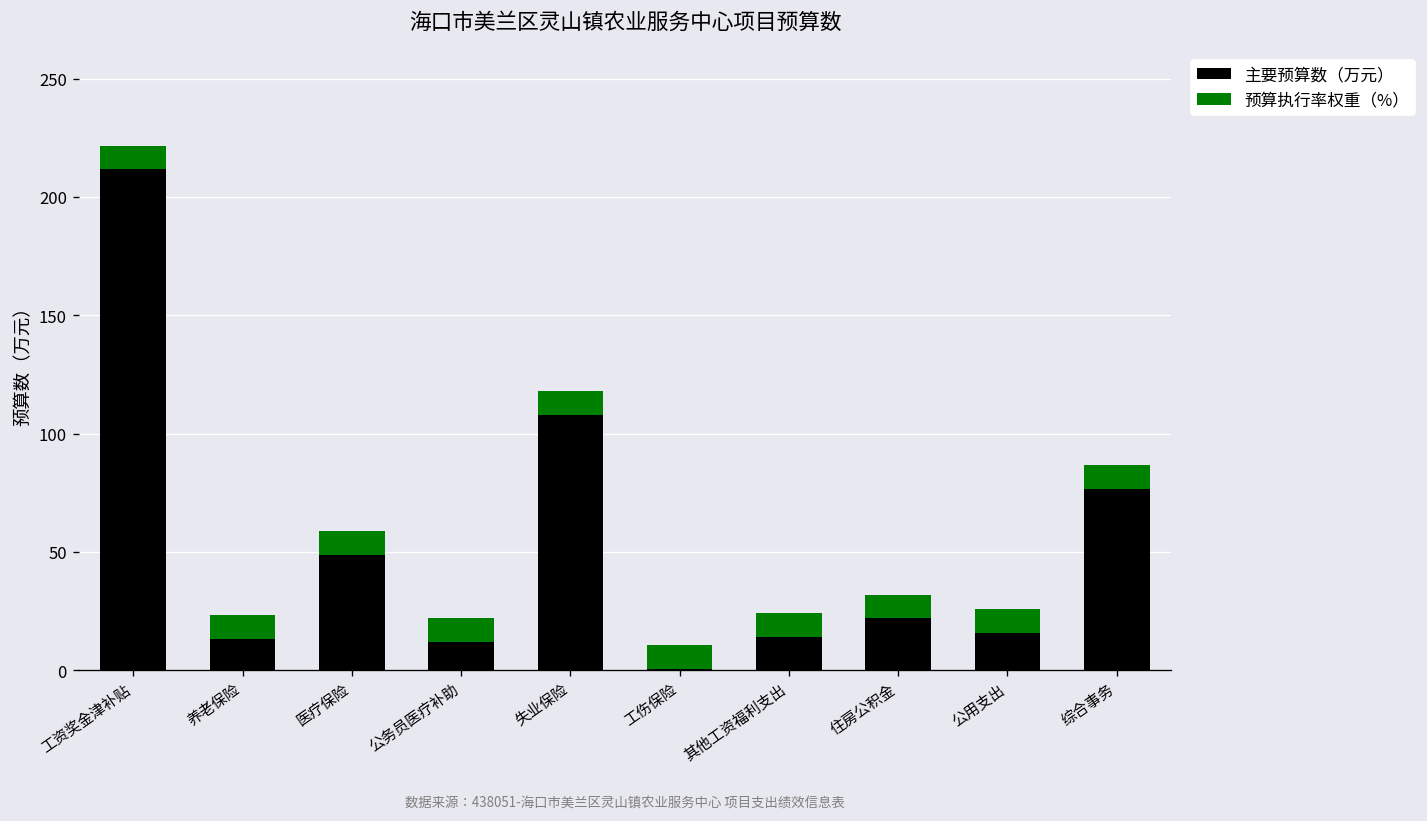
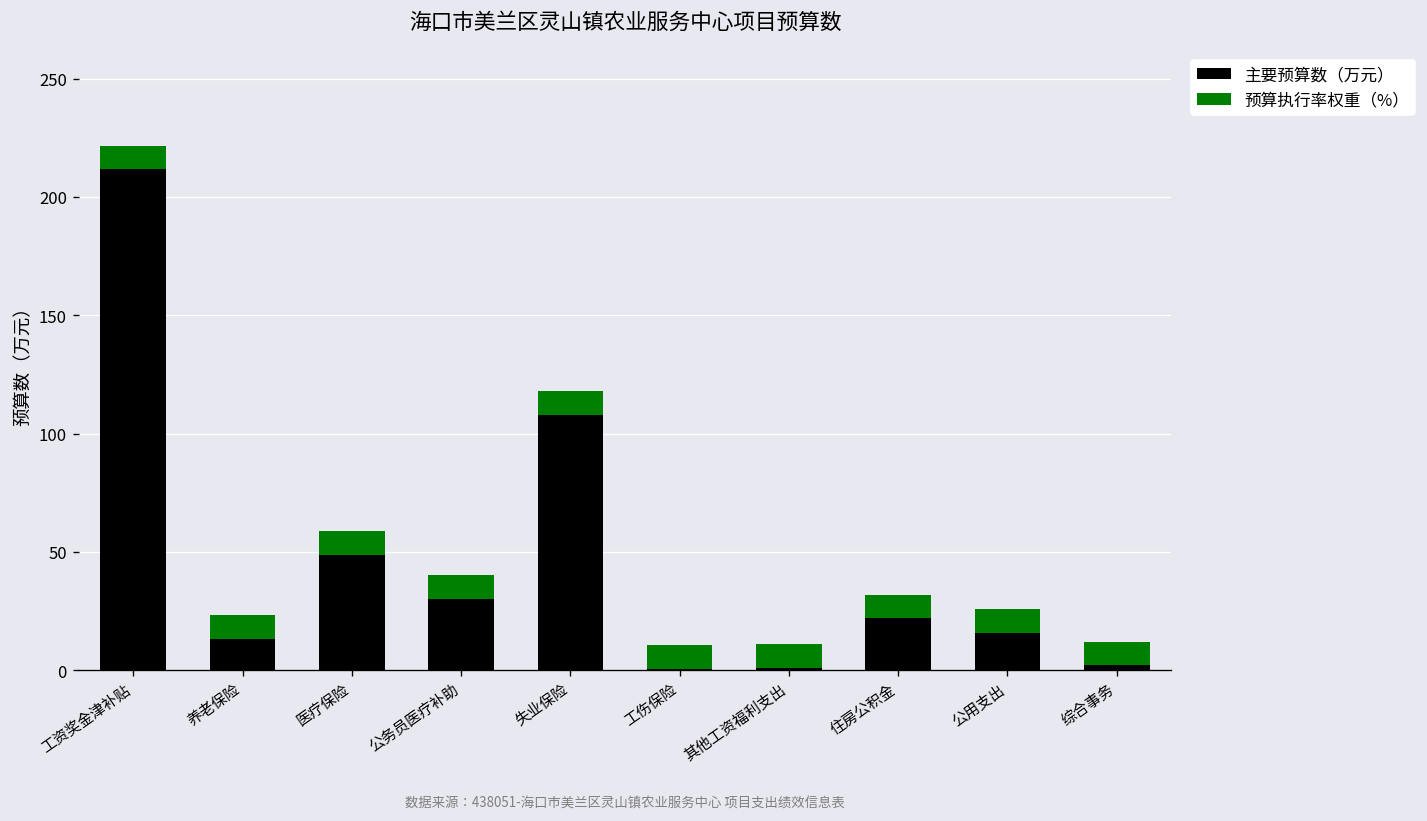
主要预算数（万元）, 公务员医疗补助: 12 -> 30
主要预算数（万元）, 其他工资福利支出: 14 -> 1
主要预算数（万元）, 综合事务: 77 -> 2
